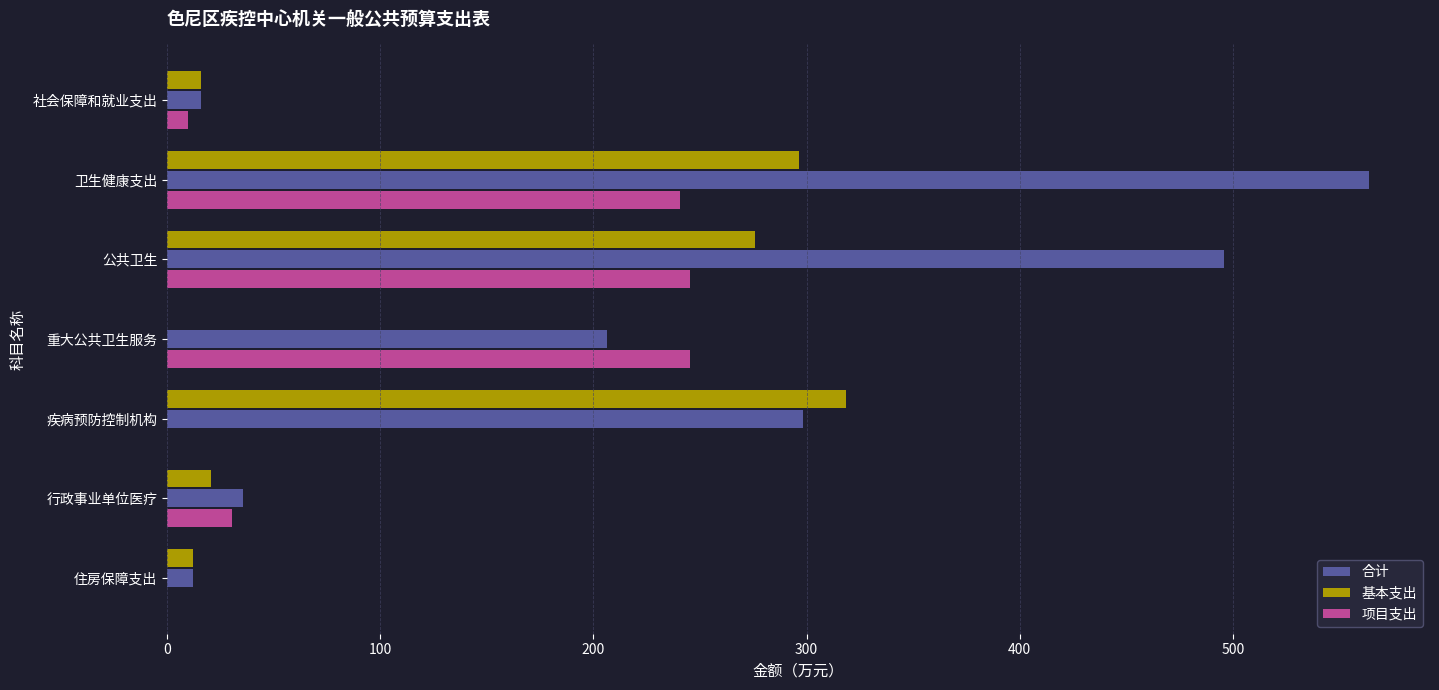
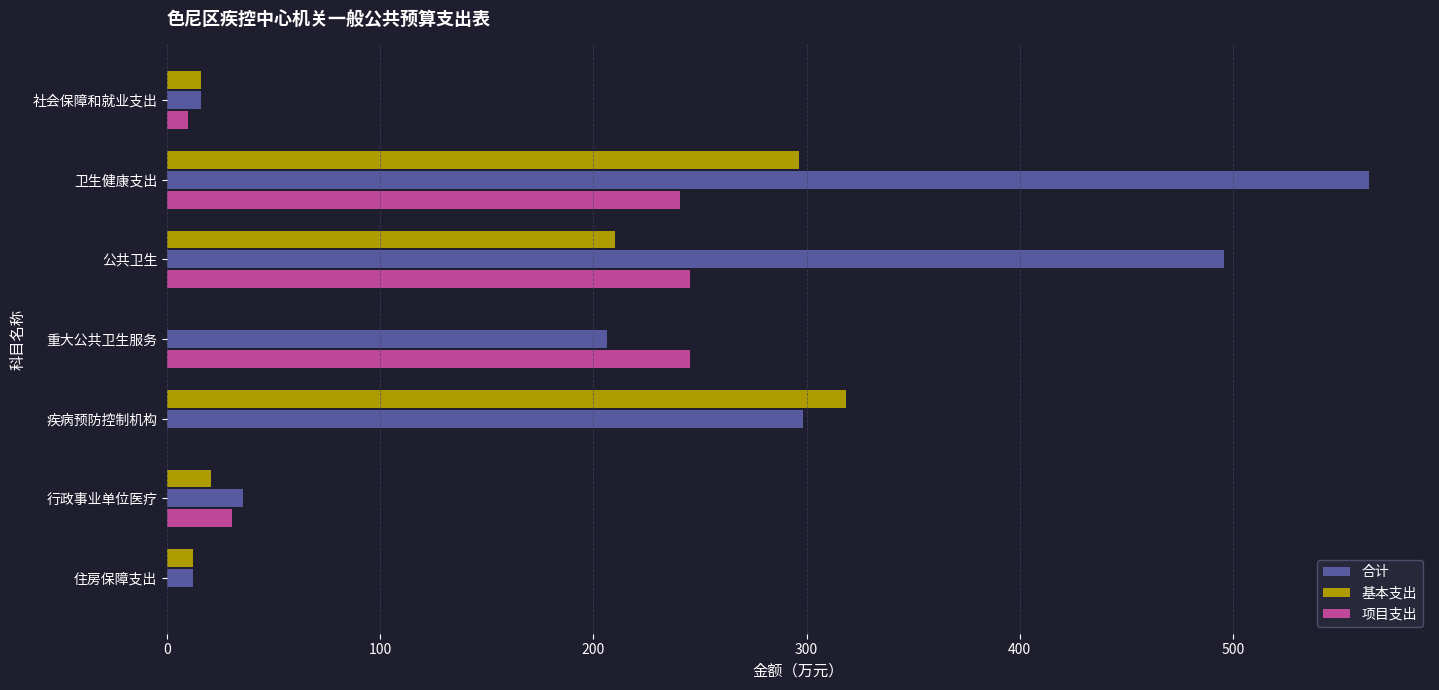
基本支出, 公共卫生: 276 -> 210
